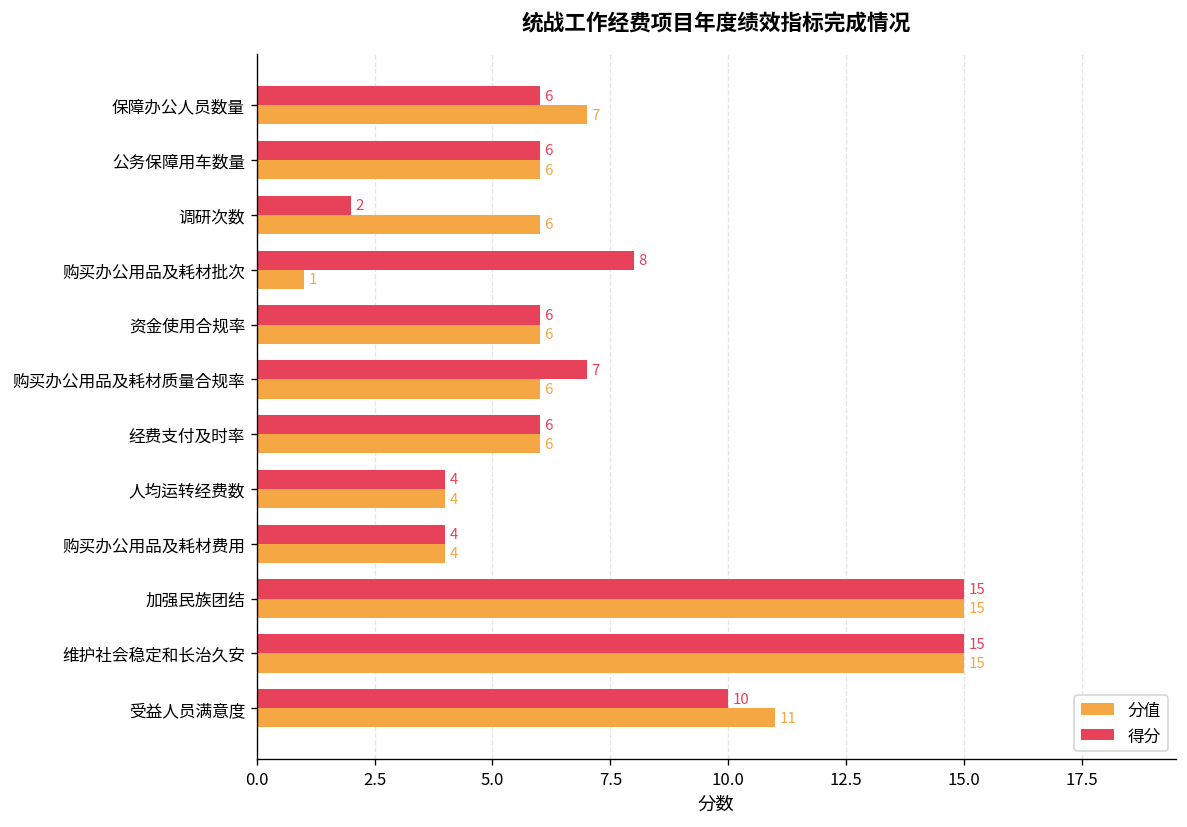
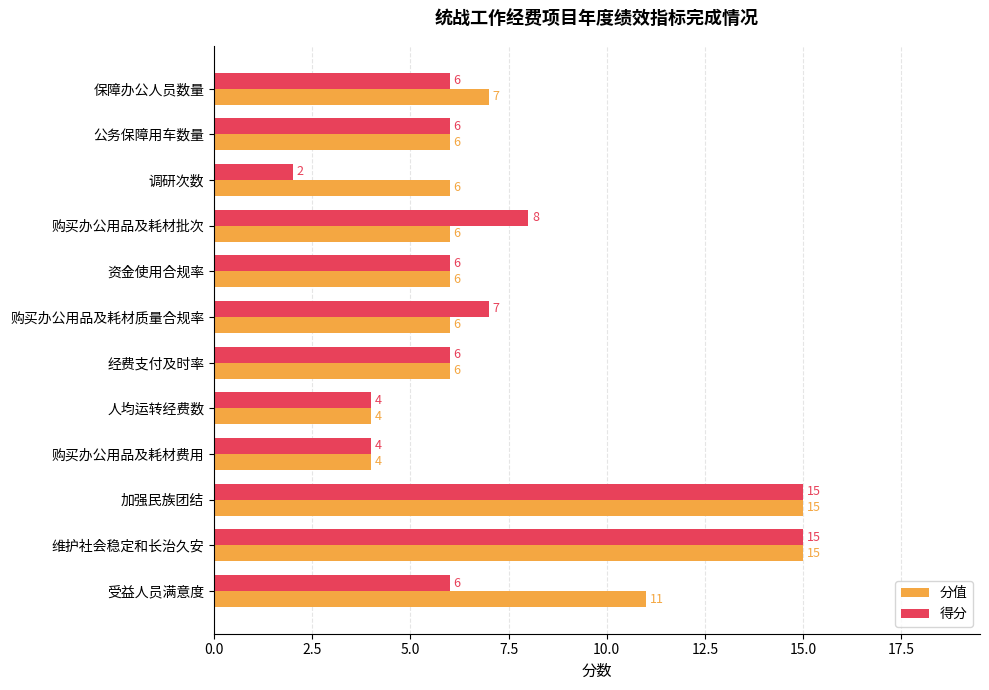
分值, 购买办公用品及耗材批次: 1 -> 6
得分, 受益人员满意度: 10 -> 6
